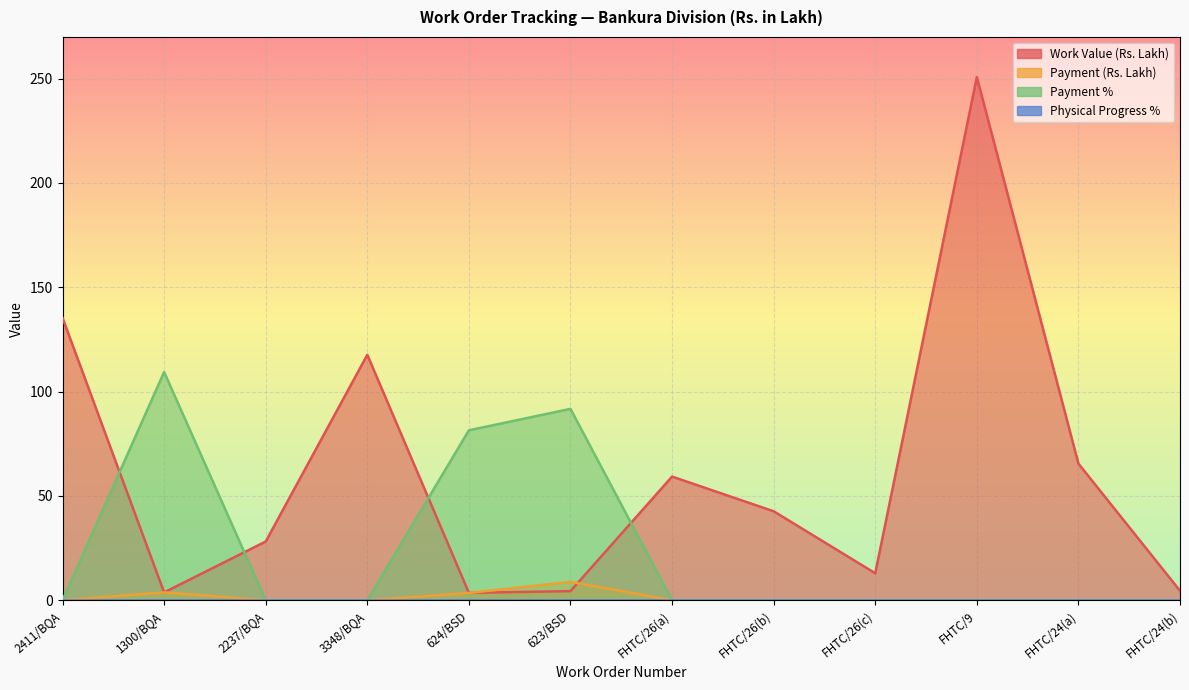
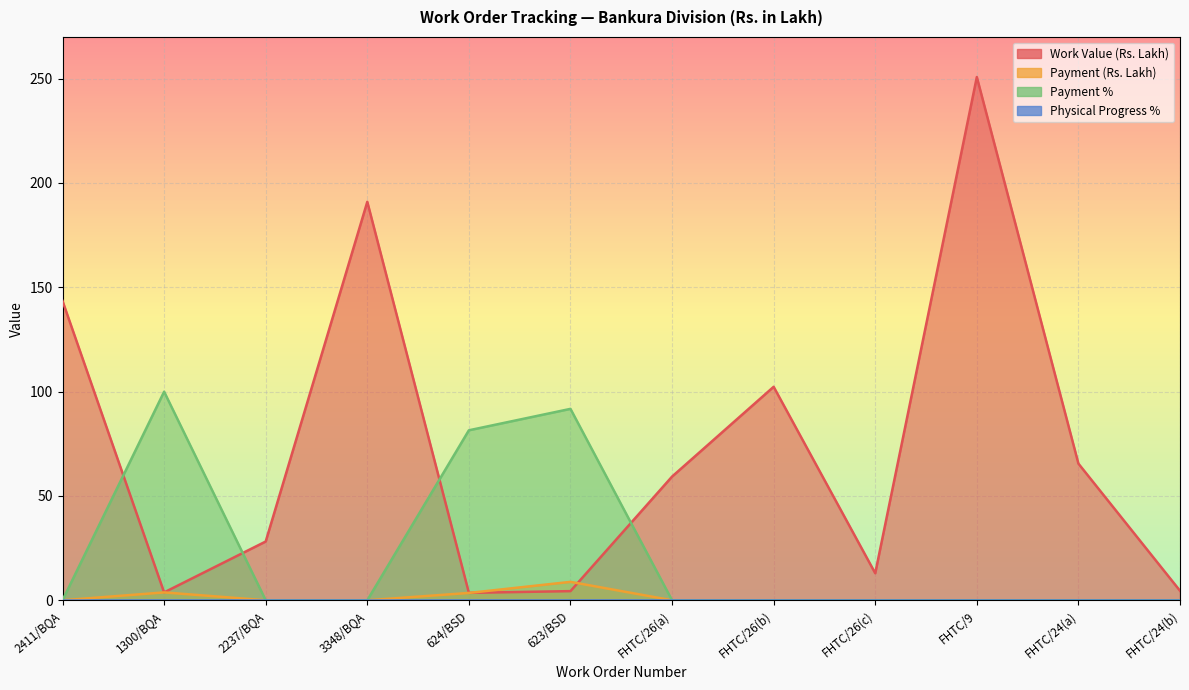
Work Value (Rs. Lakh), 2411/BQA: 135 -> 143
Payment %, 1300/BQA: 109 -> 100
Work Value (Rs. Lakh), 3348/BQA: 118 -> 191
Work Value (Rs. Lakh), FHTC/26(b): 43 -> 102
